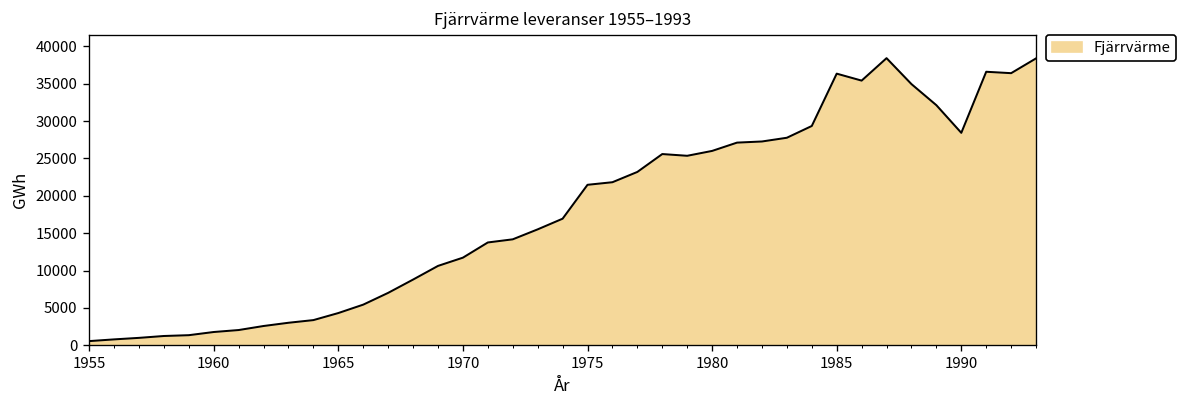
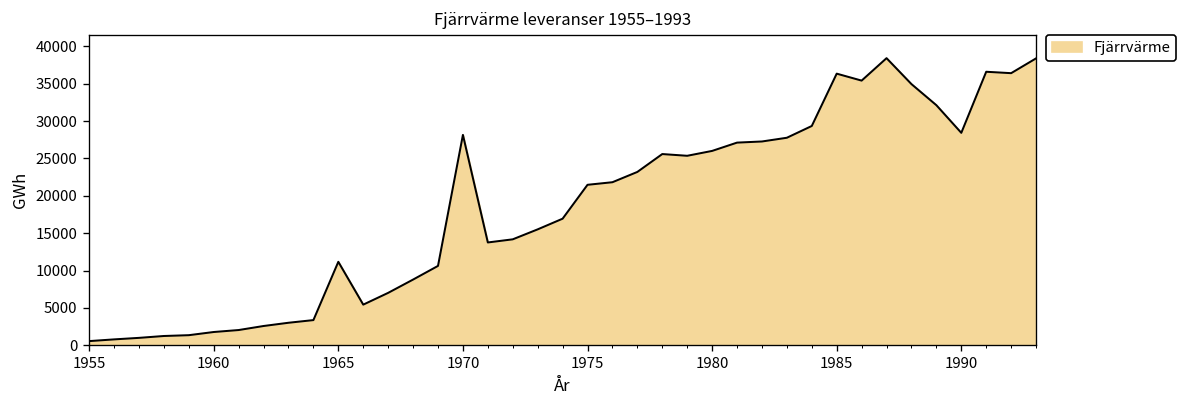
1965: 4000 -> 11000
1970: 12000 -> 28000
